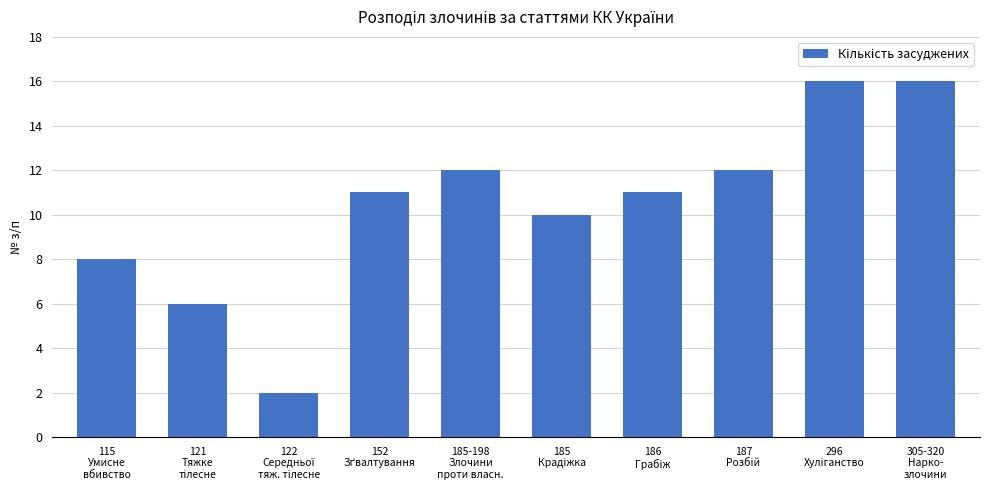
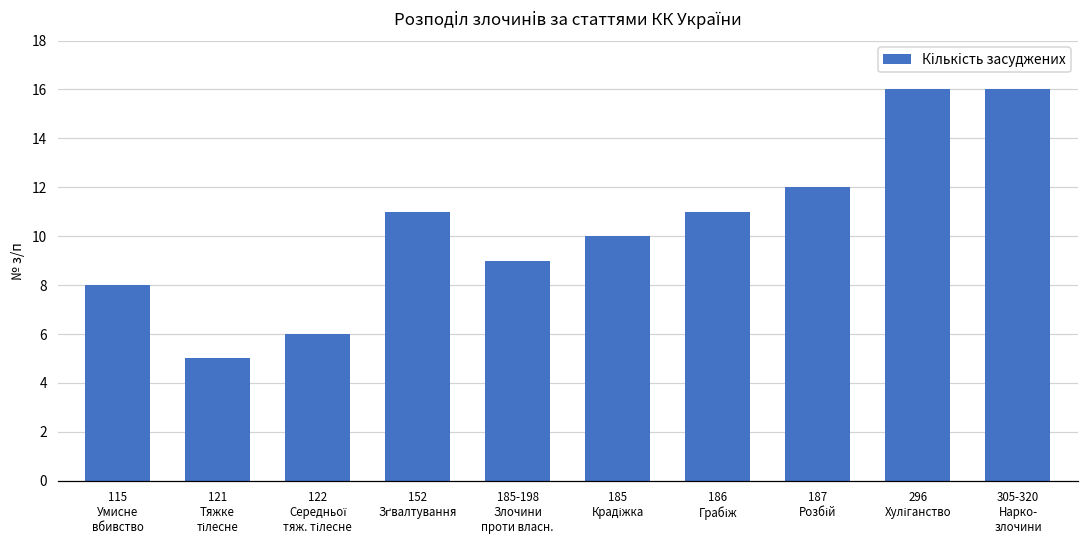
121 Тяжке тілесне: 6 -> 5
122 Середньої тяж. тілесне: 2 -> 6
185-198 Злочини проти власн.: 12 -> 9
